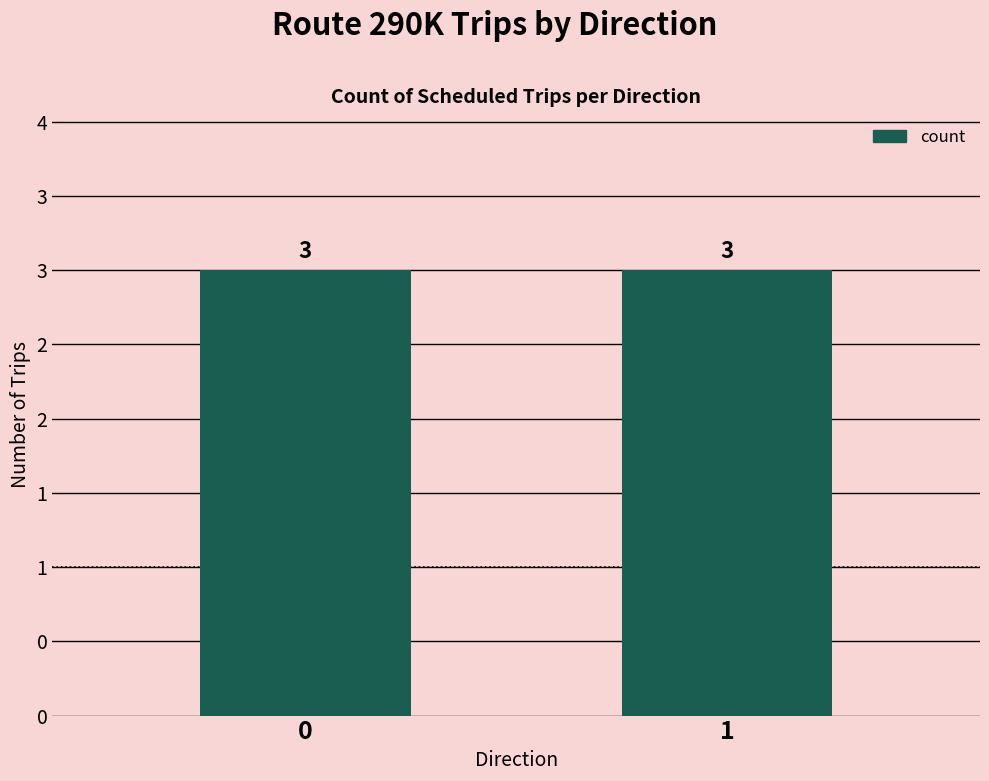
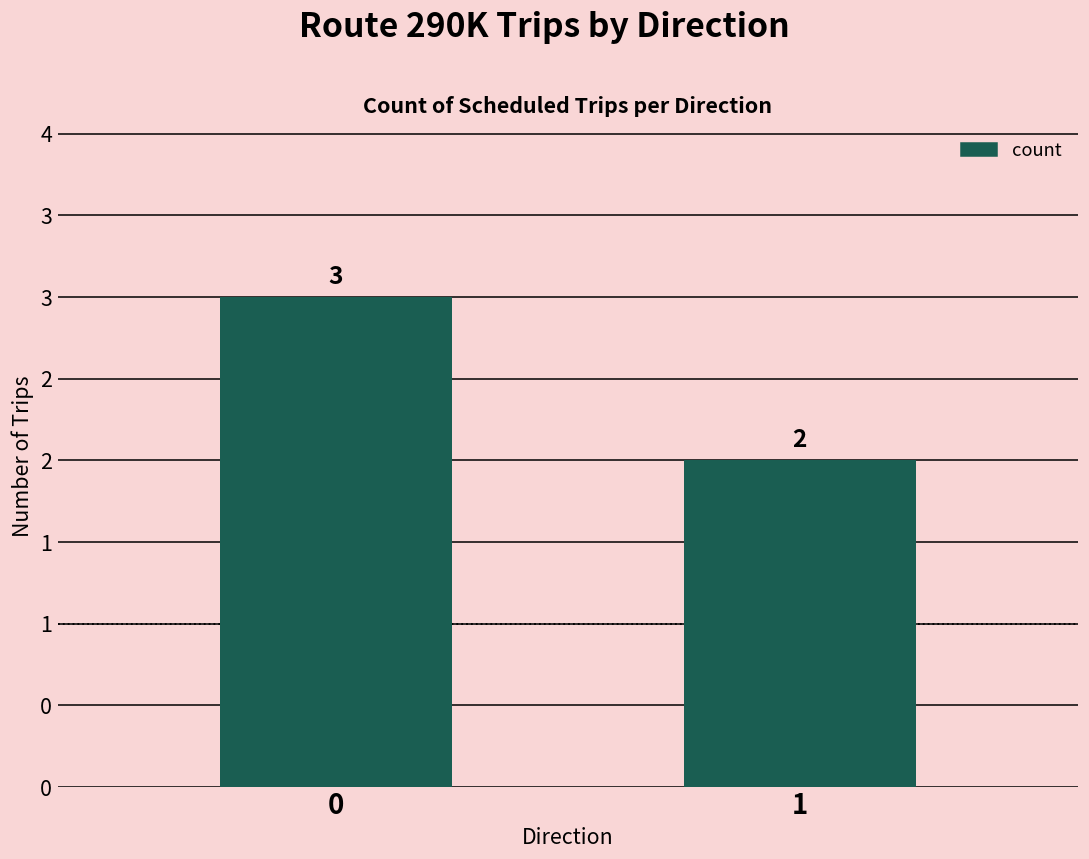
1: 3 -> 2
